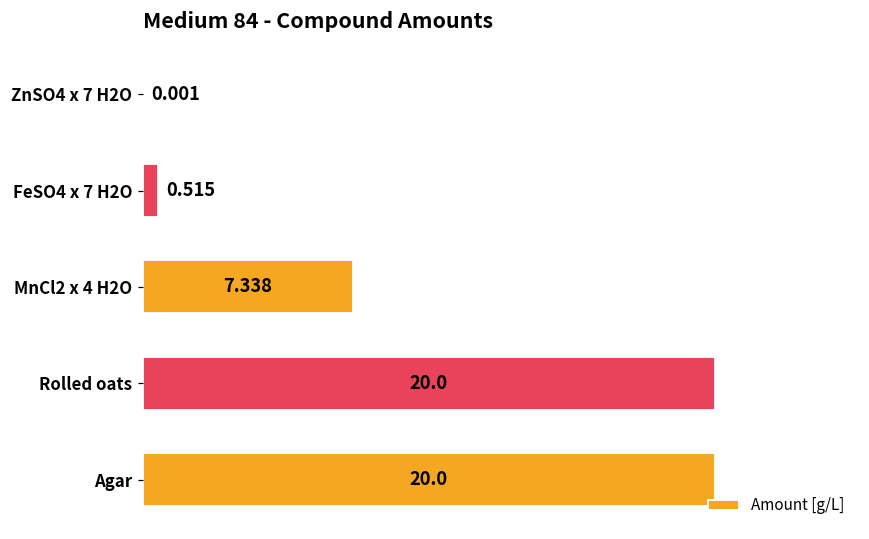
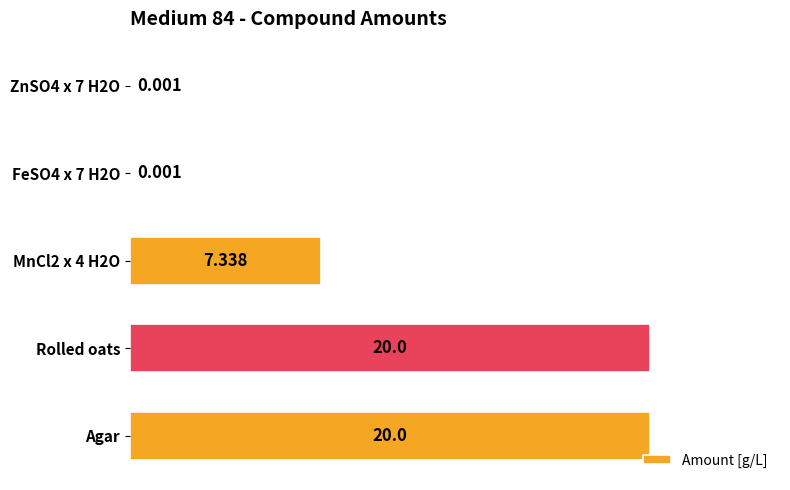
FeSO4 x 7 H2O: 0.515 -> 0.001
